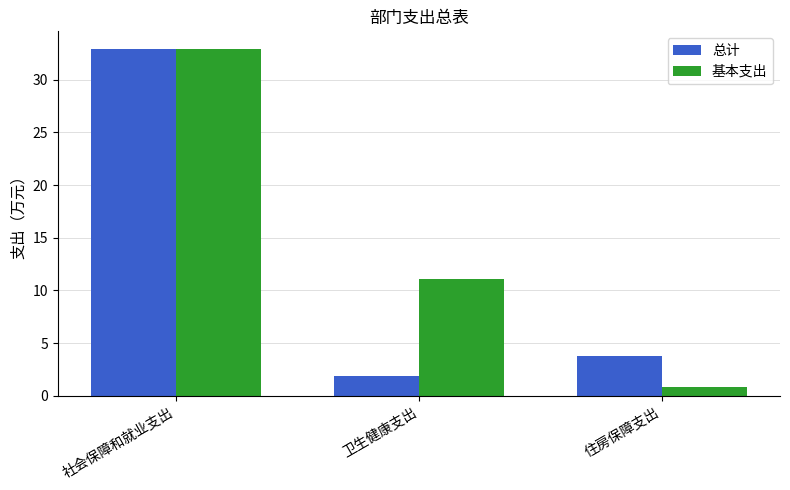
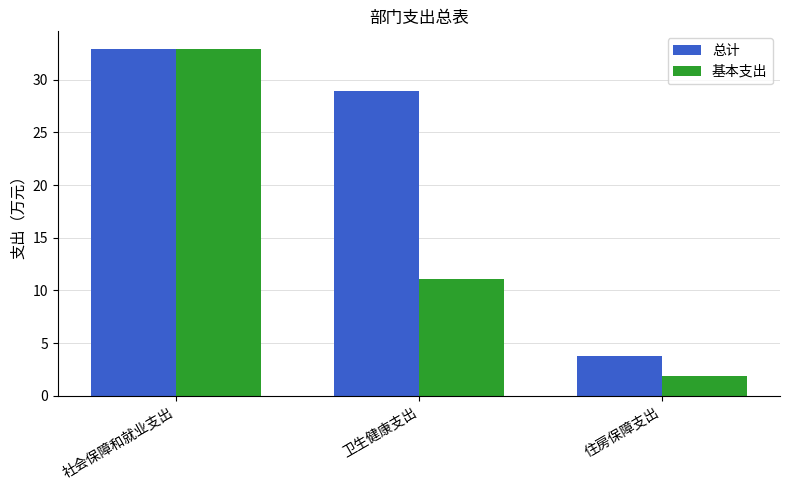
总计, 卫生健康支出: 1.9 -> 28.9
基本支出, 住房保障支出: 0.9 -> 1.9
